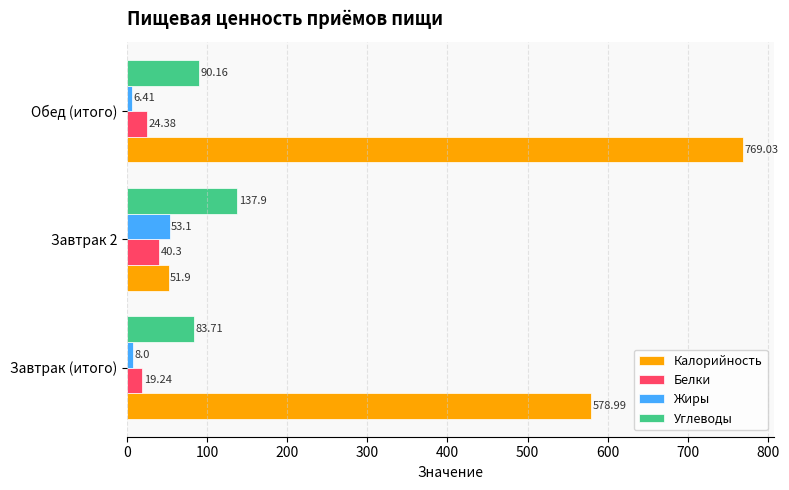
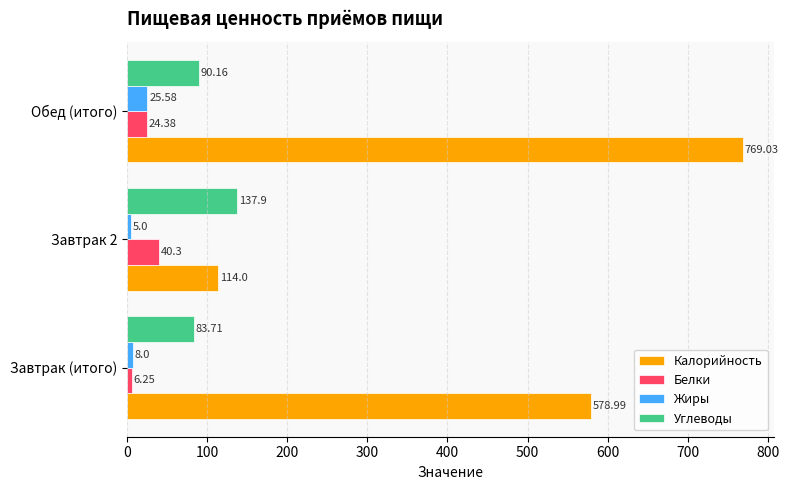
Жиры, Обед (итого): 6.41 -> 25.58
Жиры, Завтрак 2: 53.1 -> 5.0
Калорийность, Завтрак 2: 51.9 -> 114.0
Белки, Завтрак (итого): 19.24 -> 6.25
